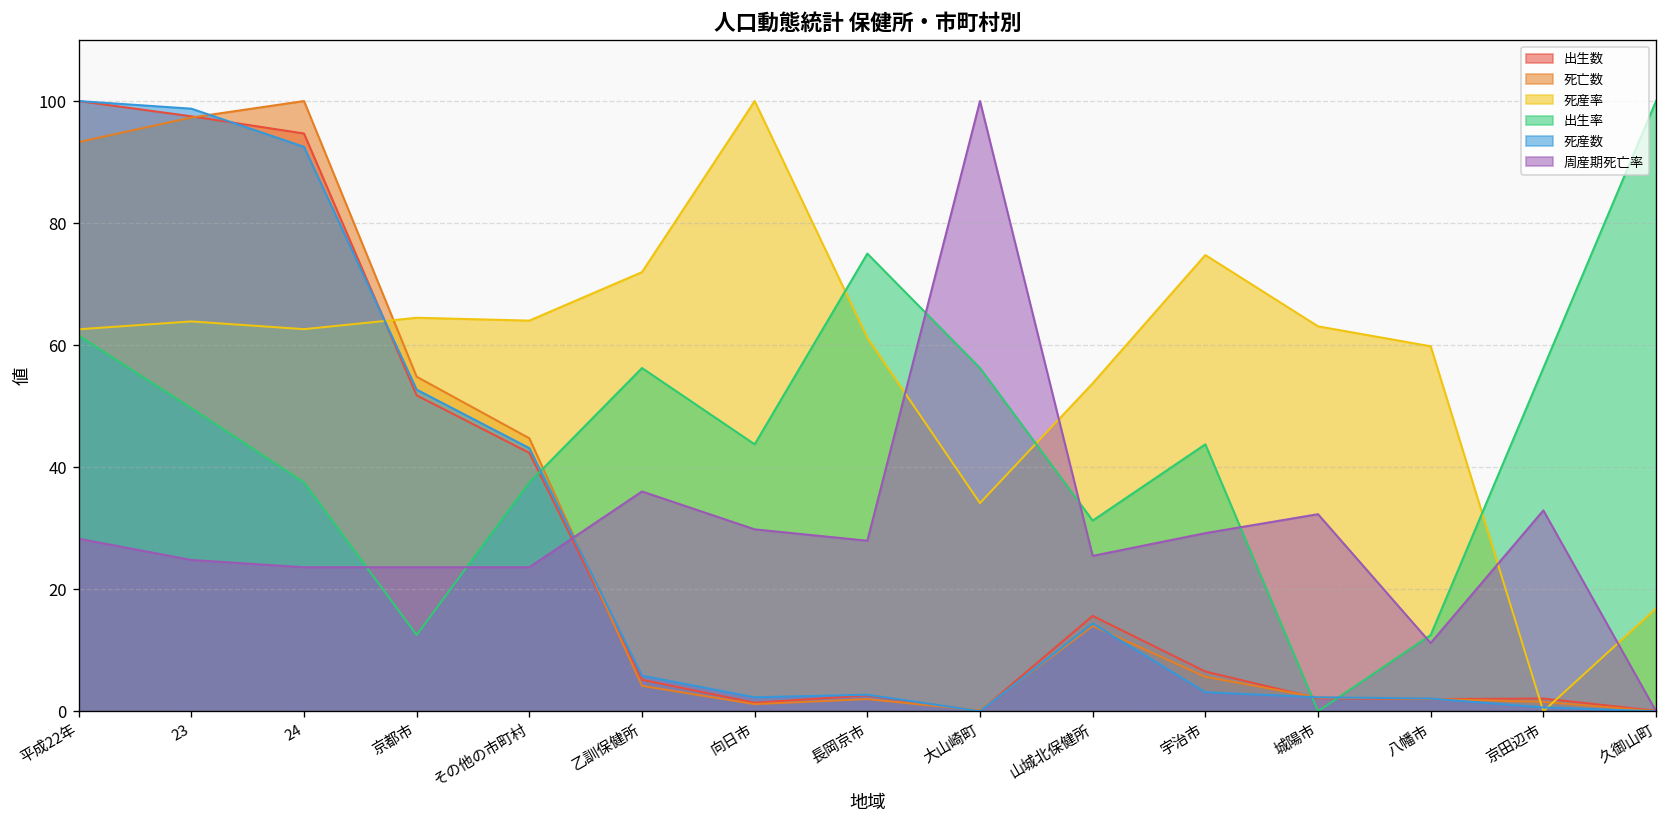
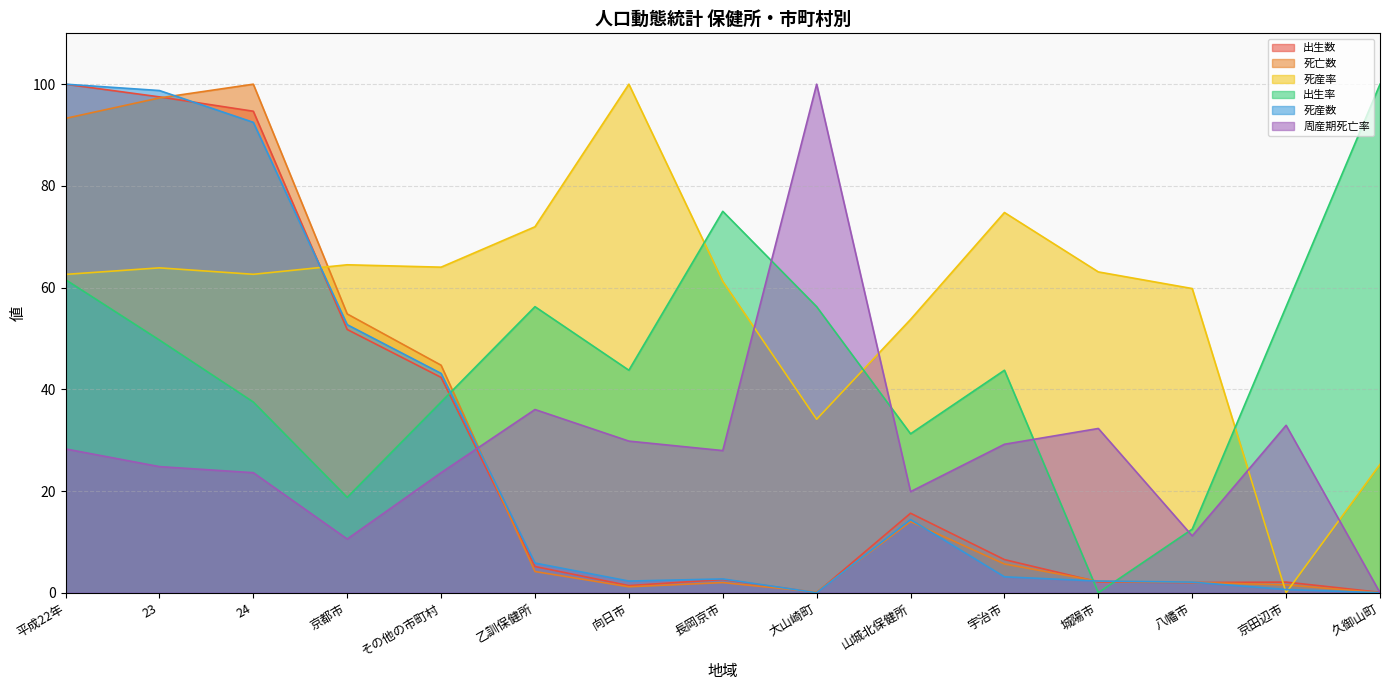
出生率, 京都市: 13 -> 19
周産期死亡率, 京都市: 24 -> 11
周産期死亡率, 山城北保健所: 25 -> 20
死産率, 久御山町: 17 -> 25
